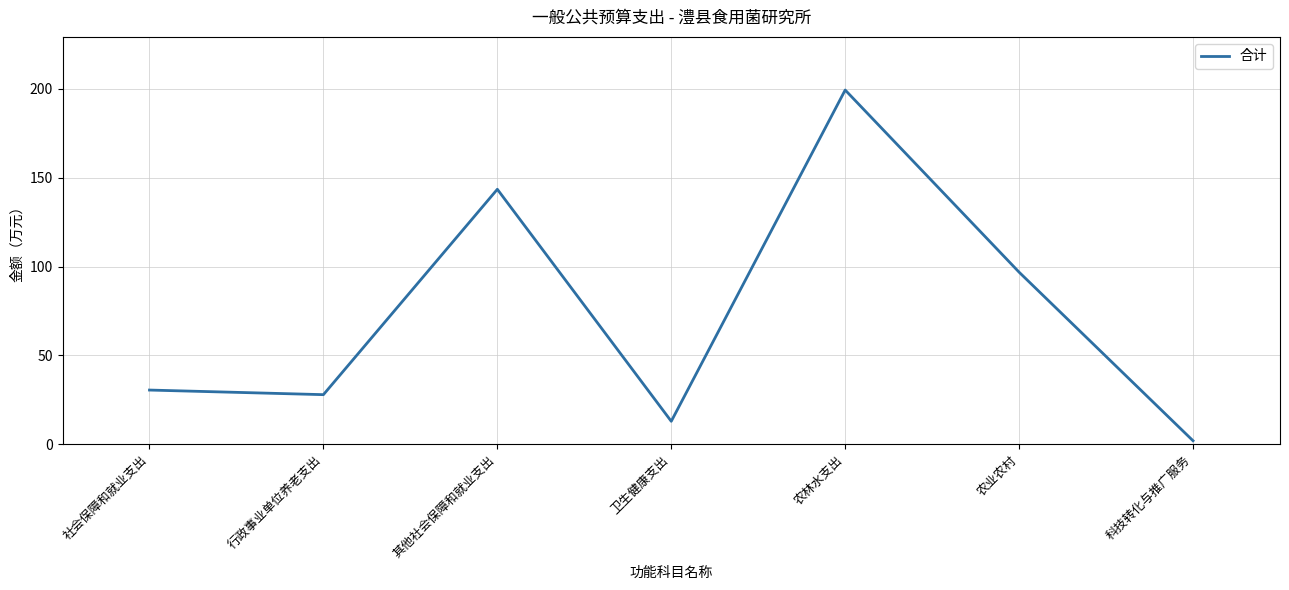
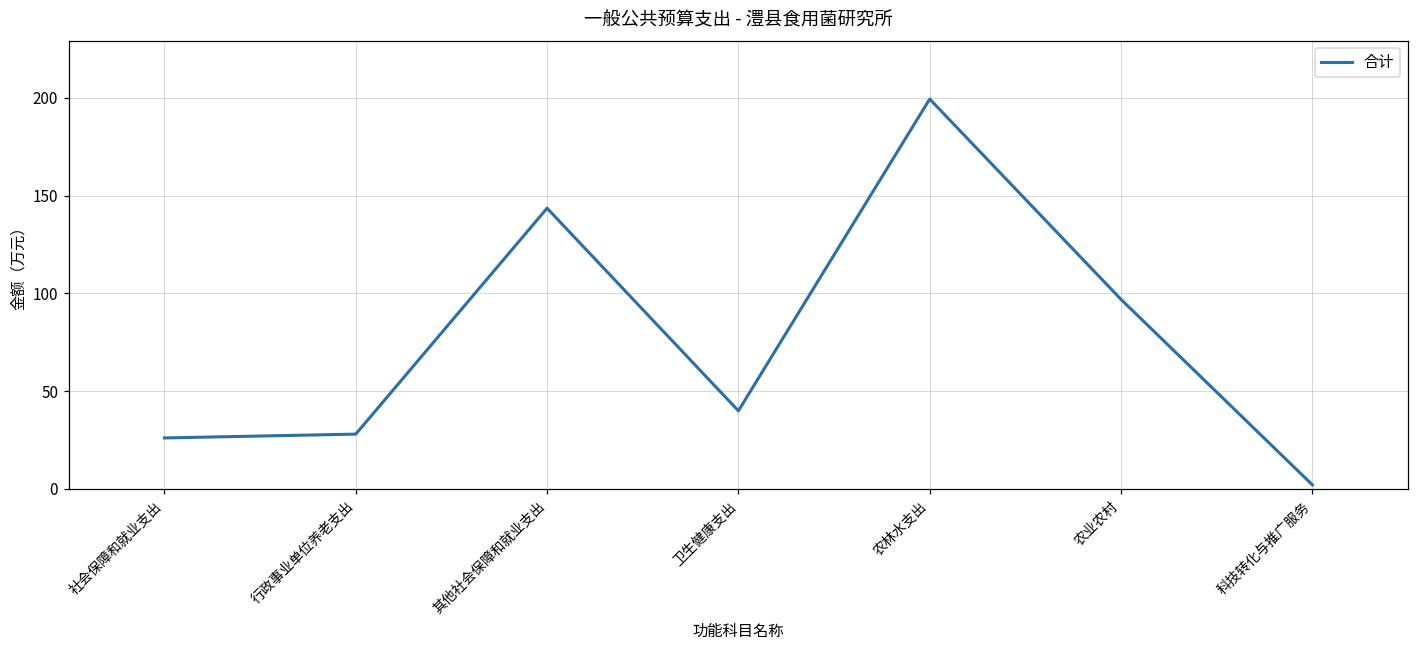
社会保障和就业支出: 31 -> 26
卫生健康支出: 13 -> 40
